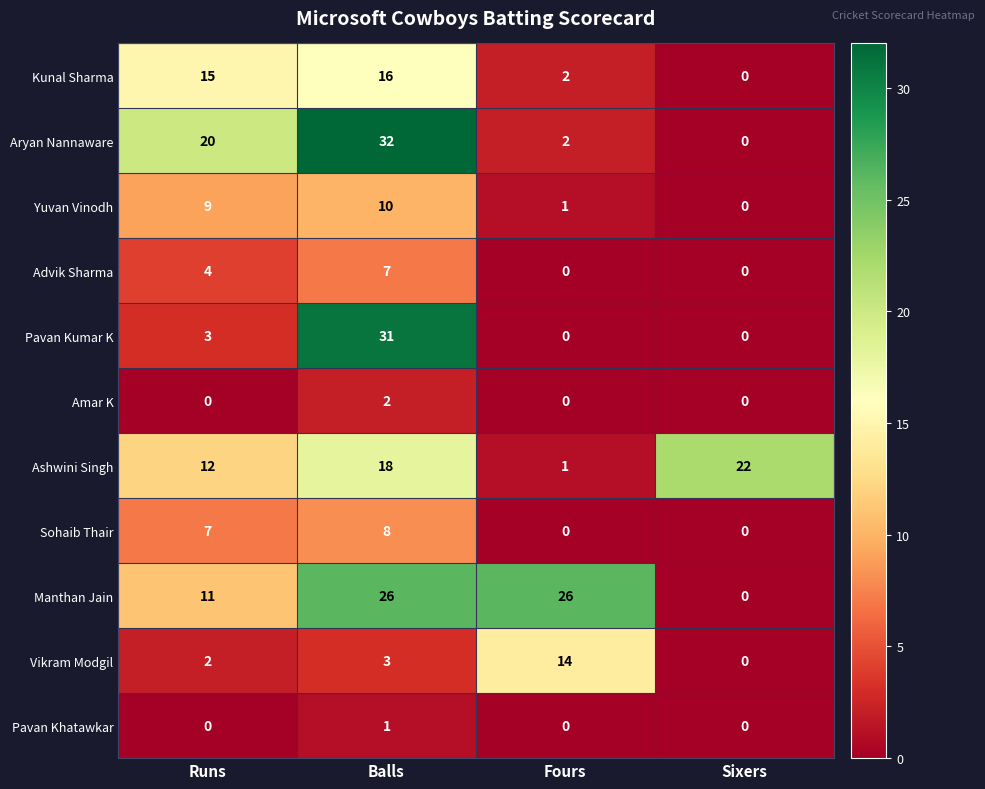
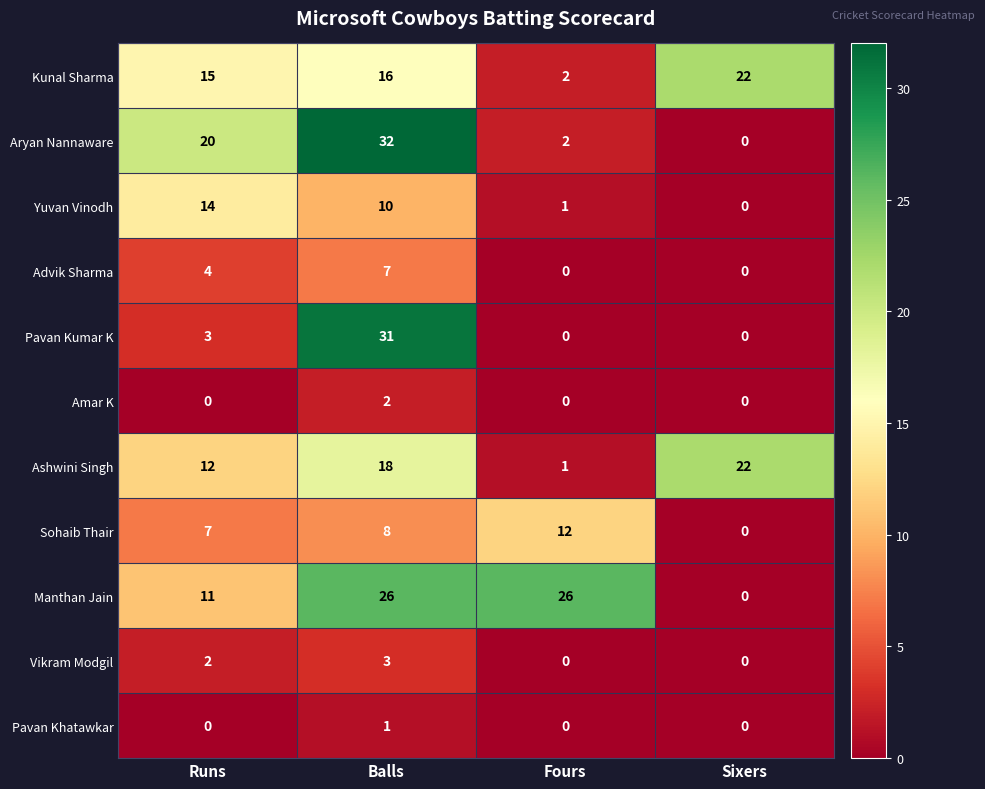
Kunal Sharma, Sixers: 0 -> 22
Yuvan Vinodh, Runs: 9 -> 14
Sohaib Thair, Fours: 0 -> 12
Vikram Modgil, Fours: 14 -> 0
